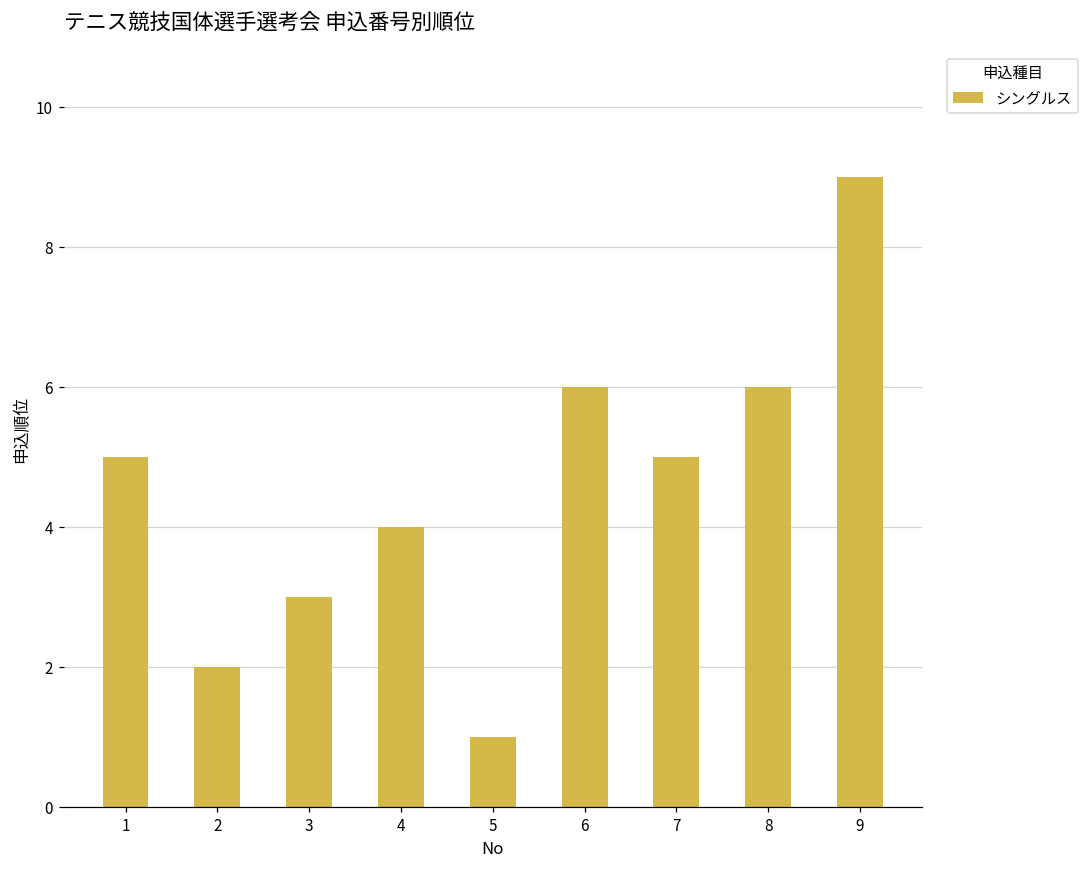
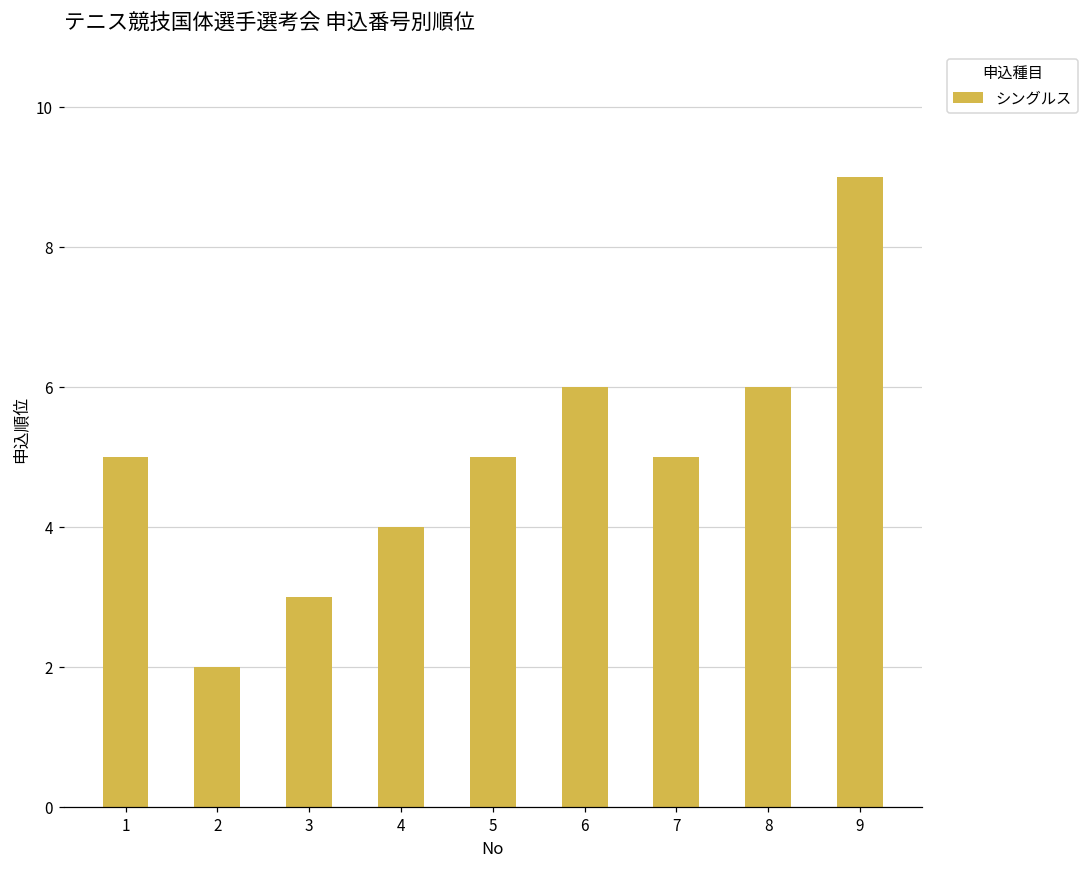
5: 1 -> 5
